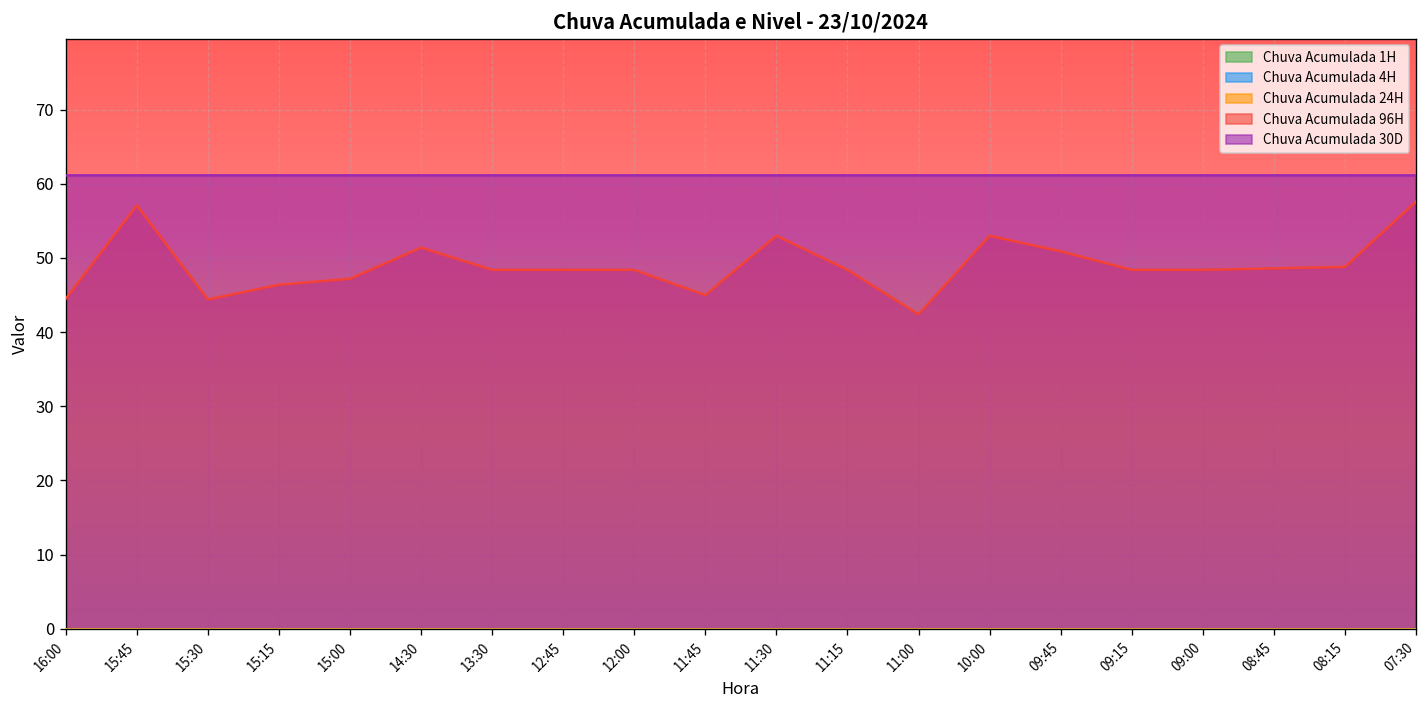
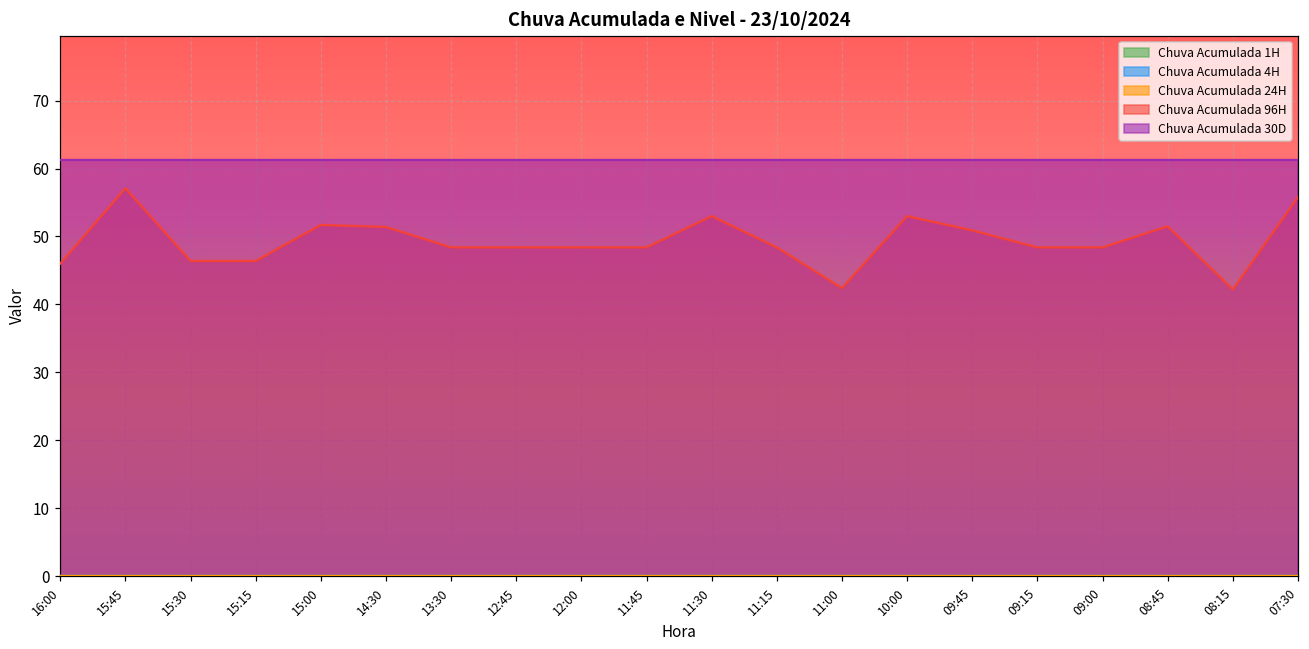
Chuva Acumulada 96H, 16:00: 45 -> 46
Chuva Acumulada 96H, 15:30: 44 -> 46
Chuva Acumulada 96H, 15:00: 47 -> 52
Chuva Acumulada 96H, 11:45: 45 -> 48
Chuva Acumulada 96H, 08:45: 49 -> 52
Chuva Acumulada 96H, 08:15: 49 -> 42
Chuva Acumulada 96H, 07:30: 58 -> 56
